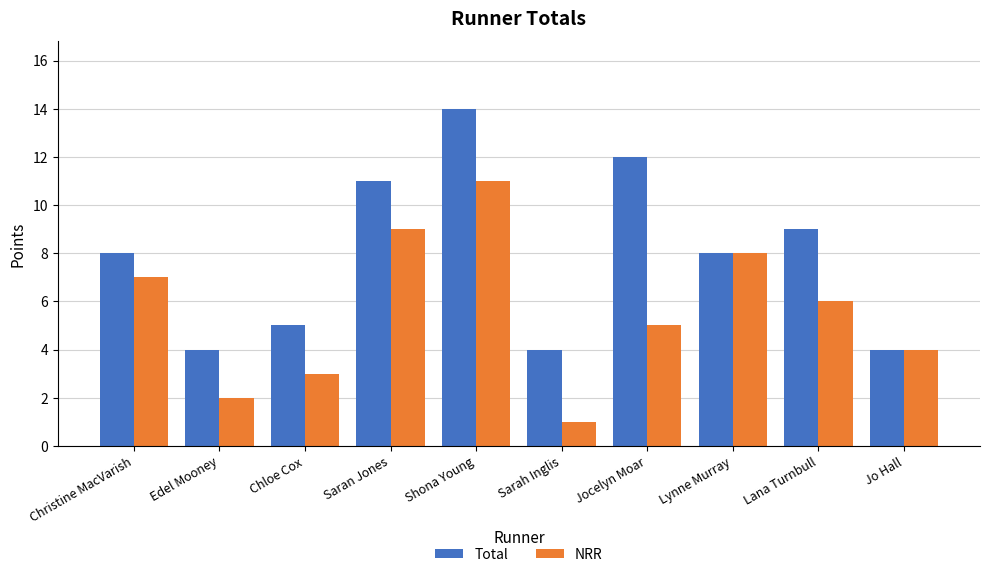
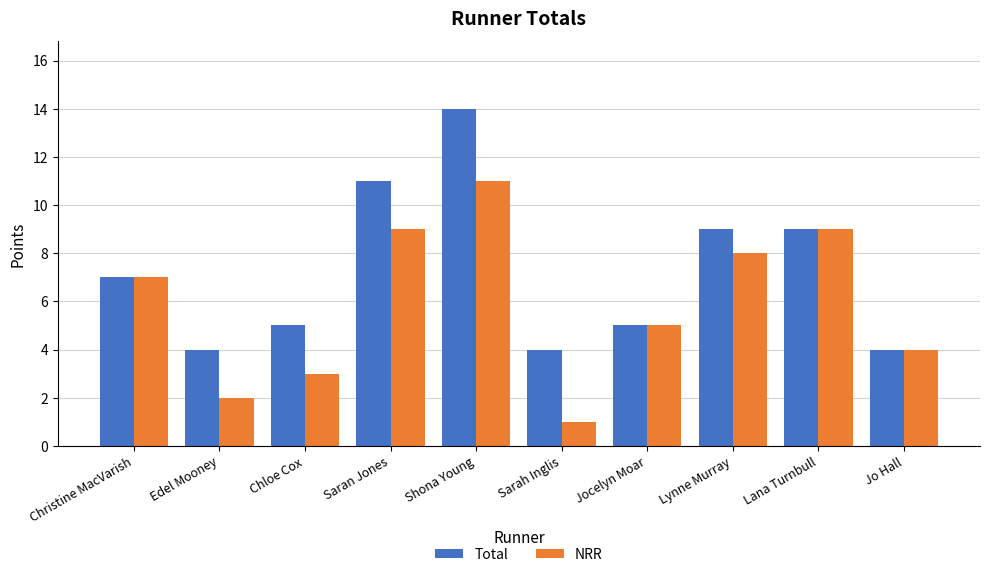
Total, Christine MacVarish: 8 -> 7
Total, Jocelyn Moar: 12 -> 5
Total, Lynne Murray: 8 -> 9
NRR, Lana Turnbull: 6 -> 9
